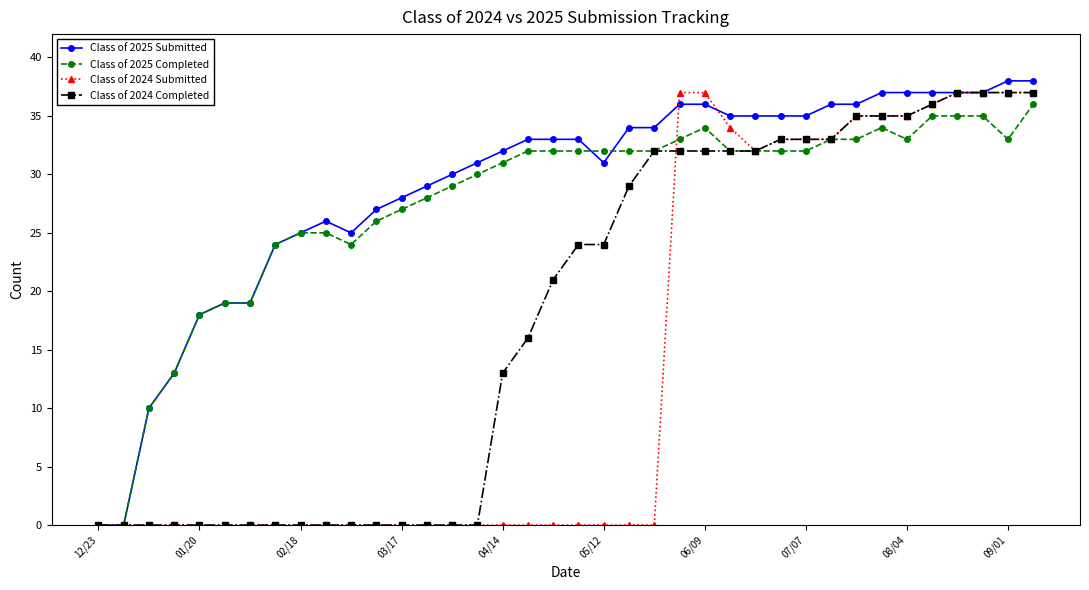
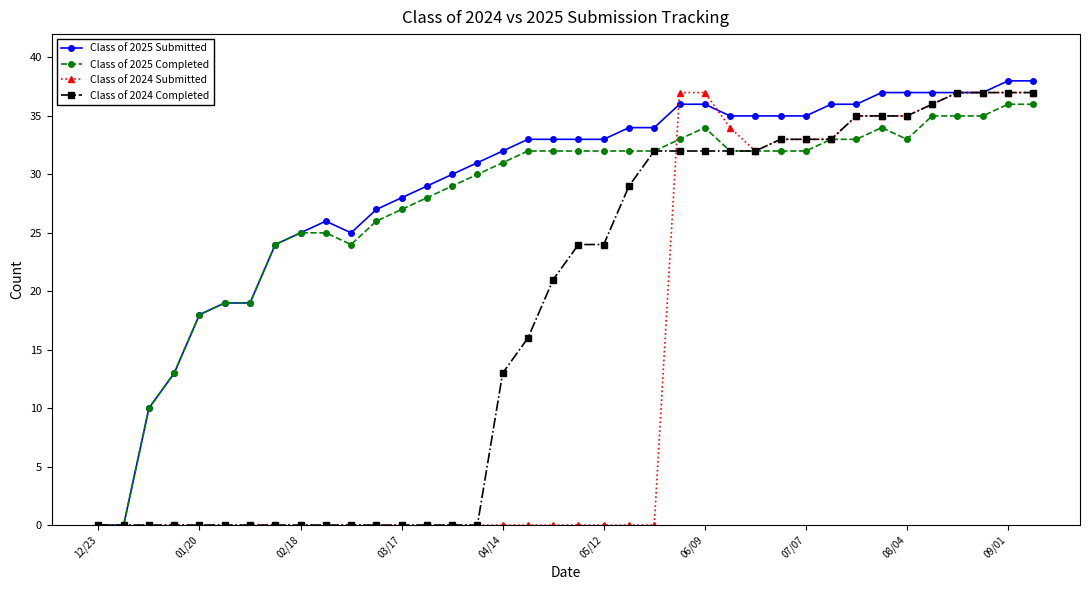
Class of 2025 Submitted, 05/12: 31 -> 33
Class of 2025 Completed, 09/01: 33 -> 36
